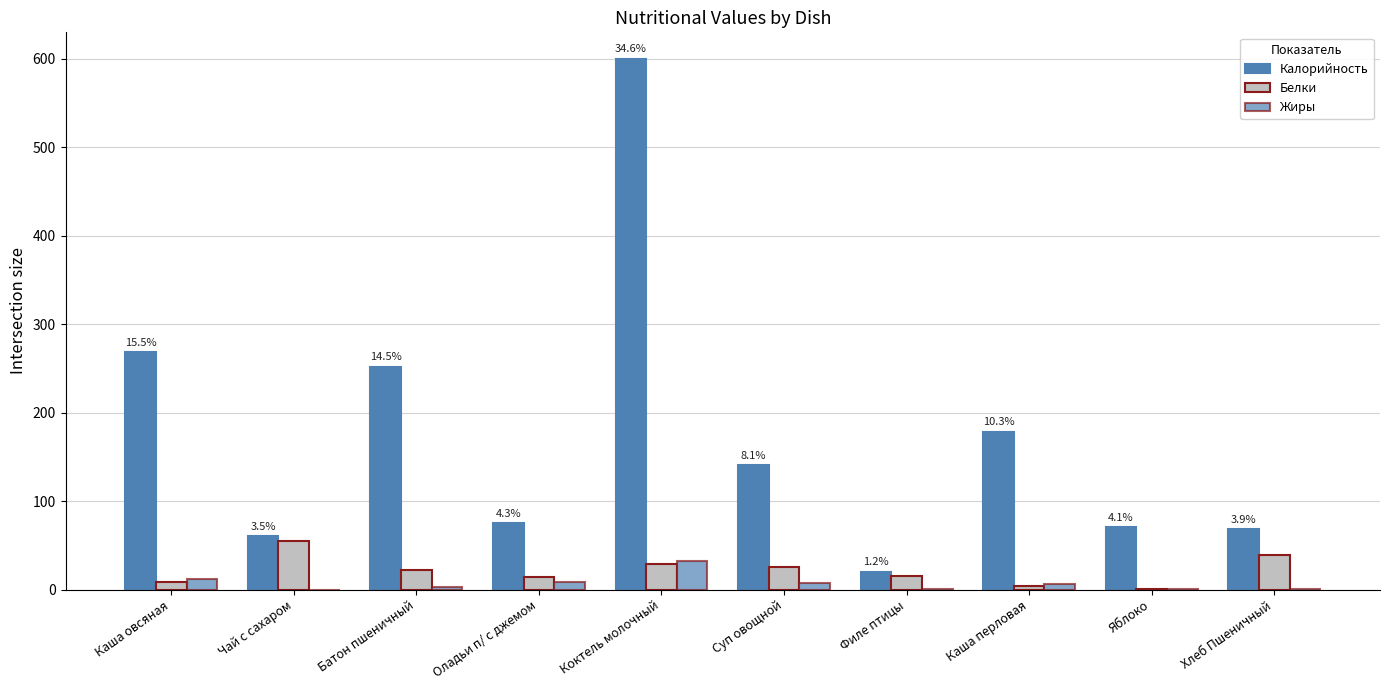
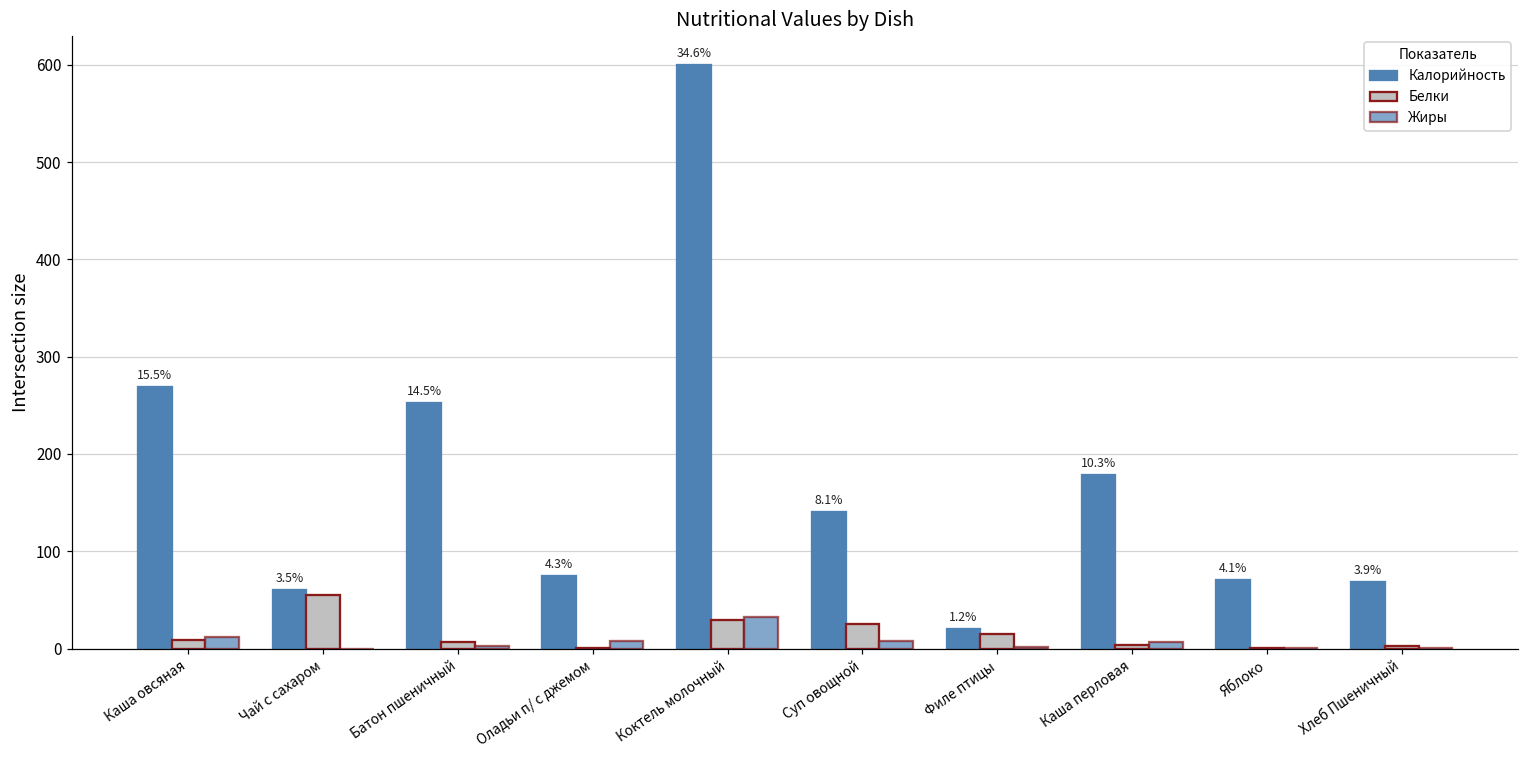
Белки, Батон пшеничный: 20 -> 10
Белки, Оладьи п/ с джемом: 10 -> 0
Белки, Хлеб Пшеничный: 40 -> 0
